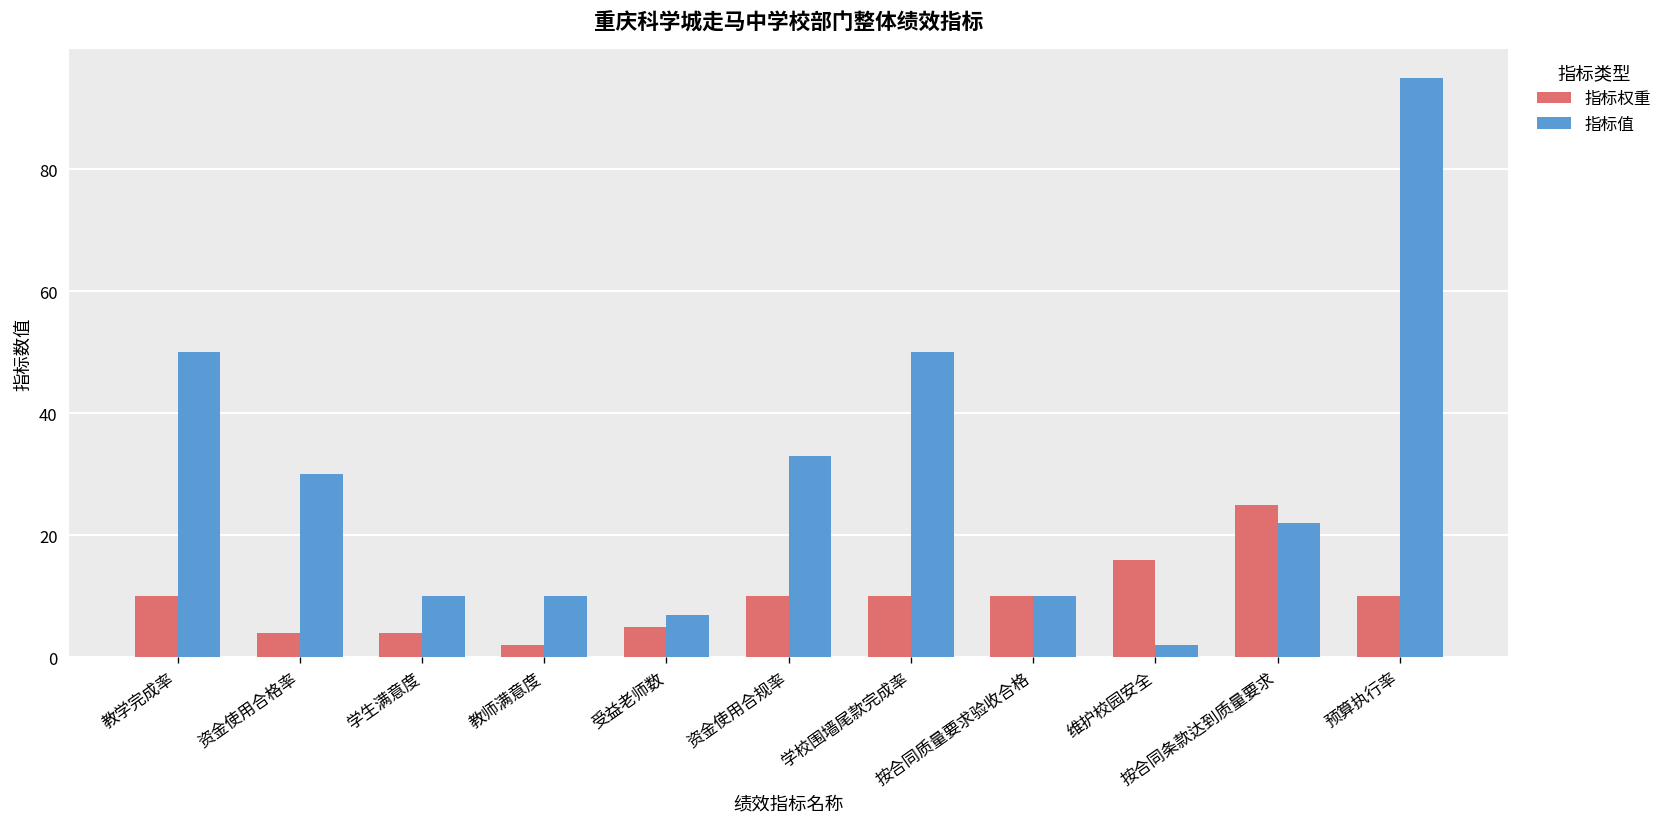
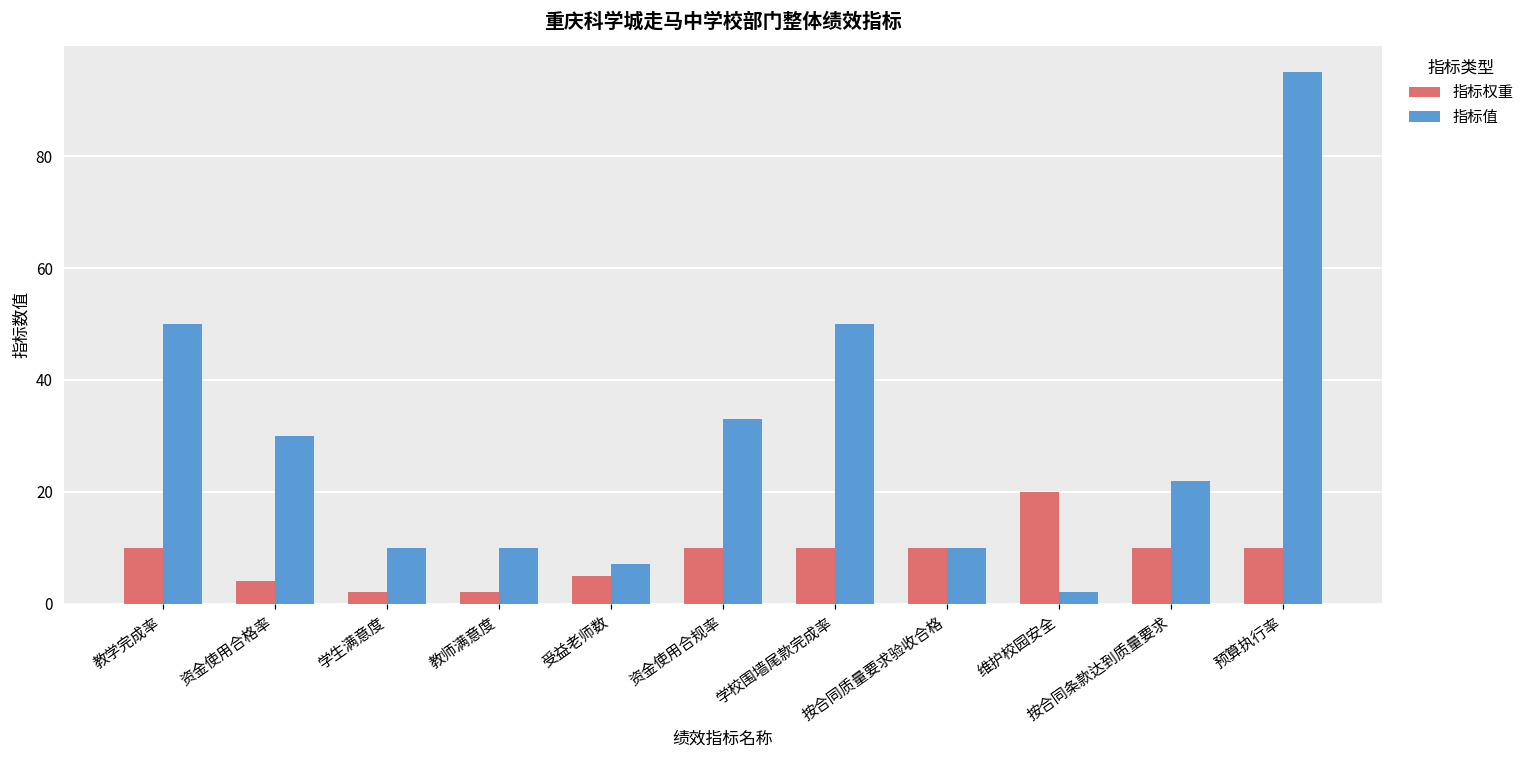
指标权重, 学生满意度: 4 -> 2
指标权重, 维护校园安全: 16 -> 20
指标权重, 按合同条款达到质量要求: 25 -> 10
